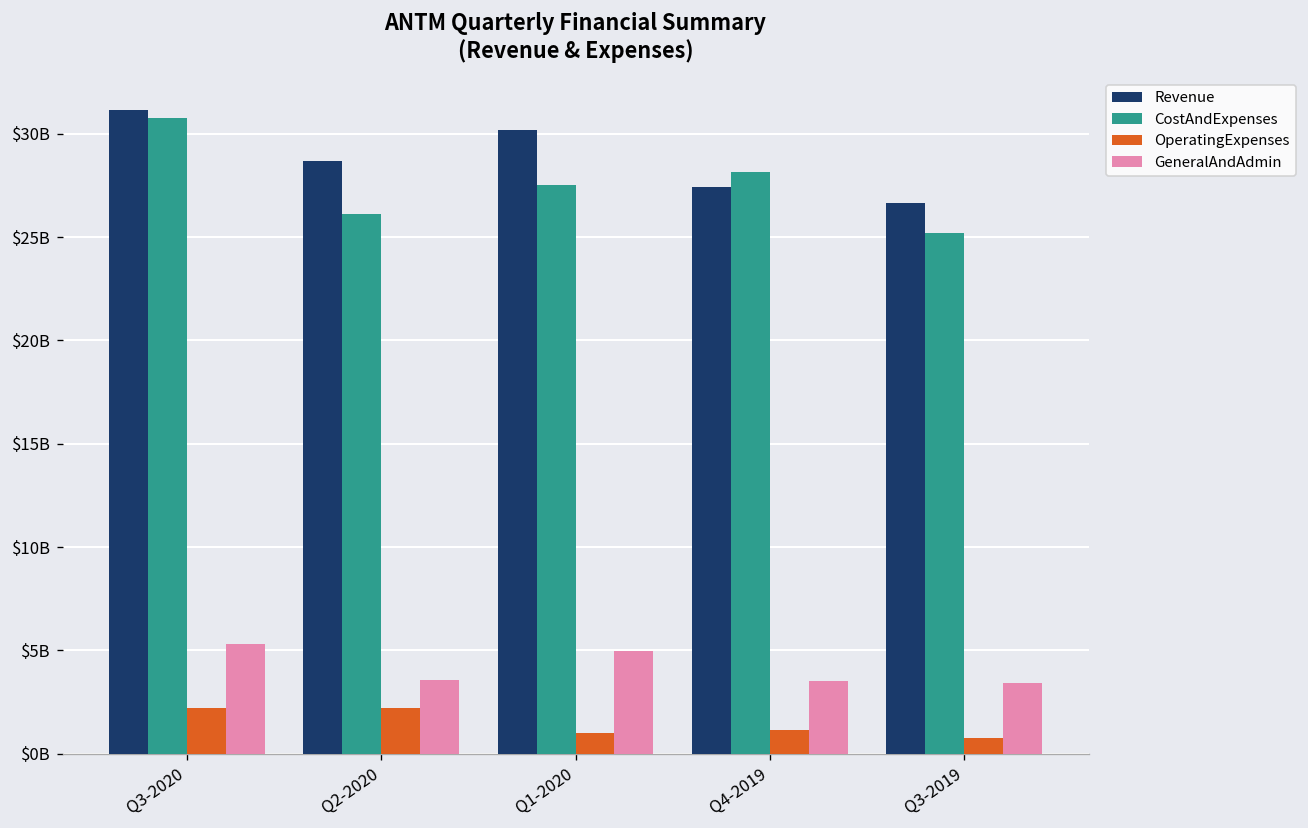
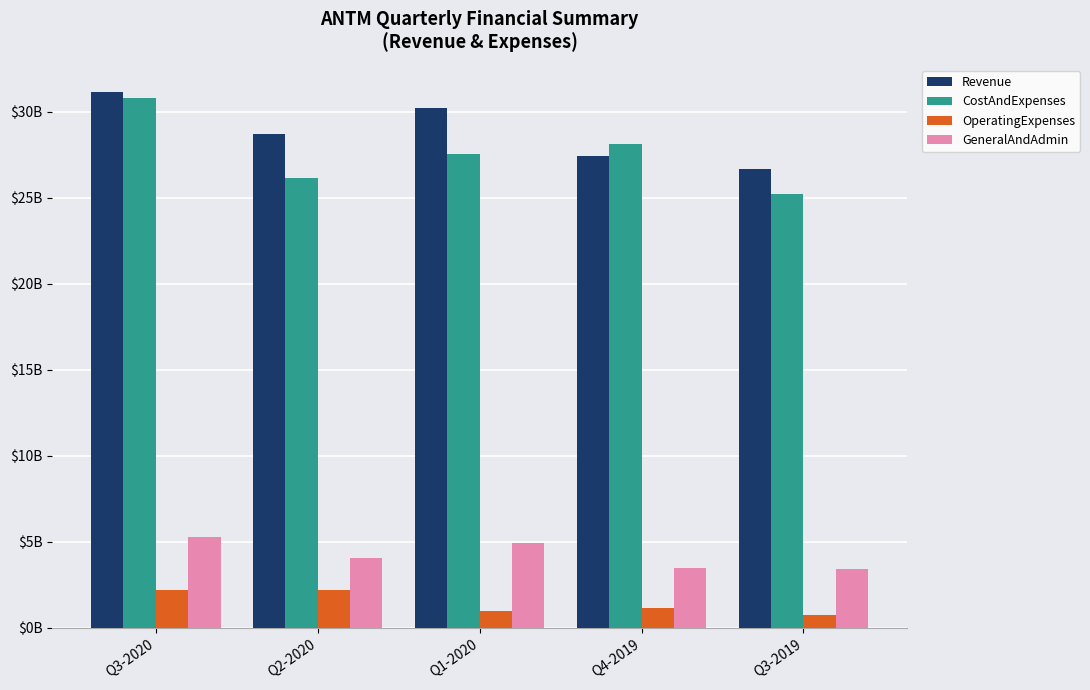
GeneralAndAdmin, Q2-2020: $3600000000 -> $4000000000
